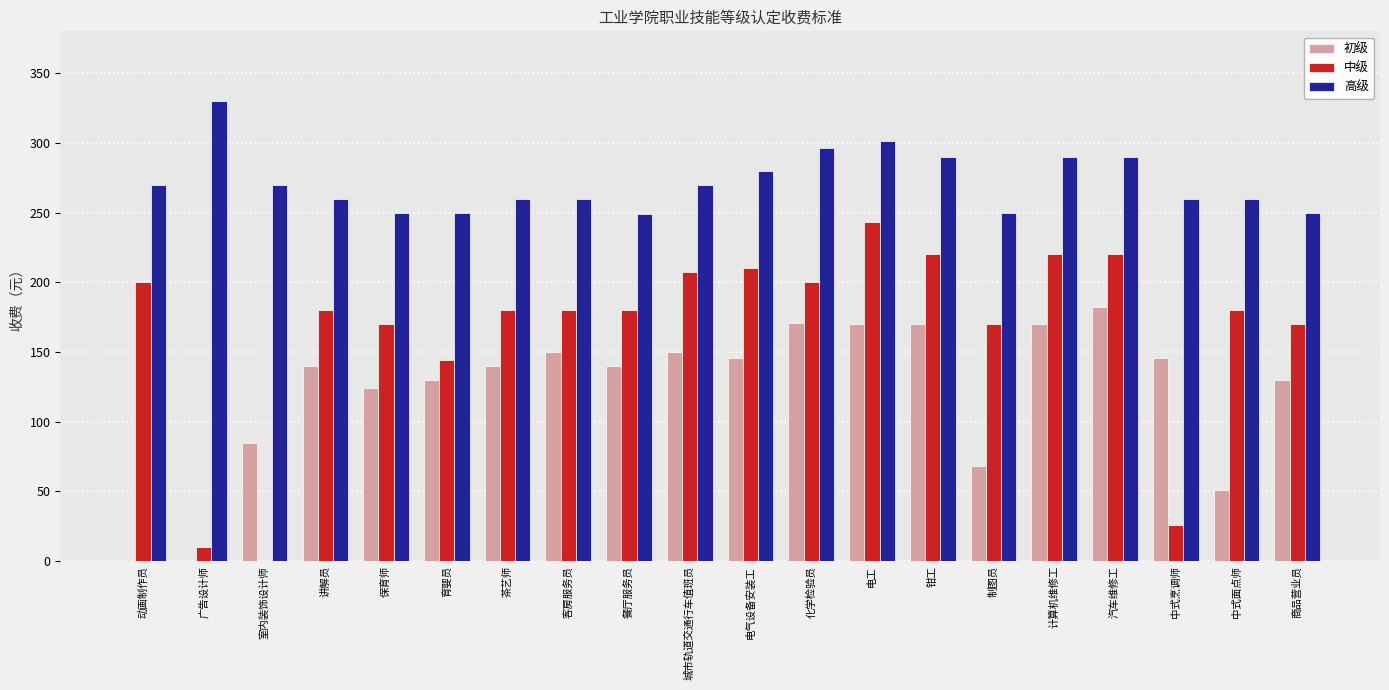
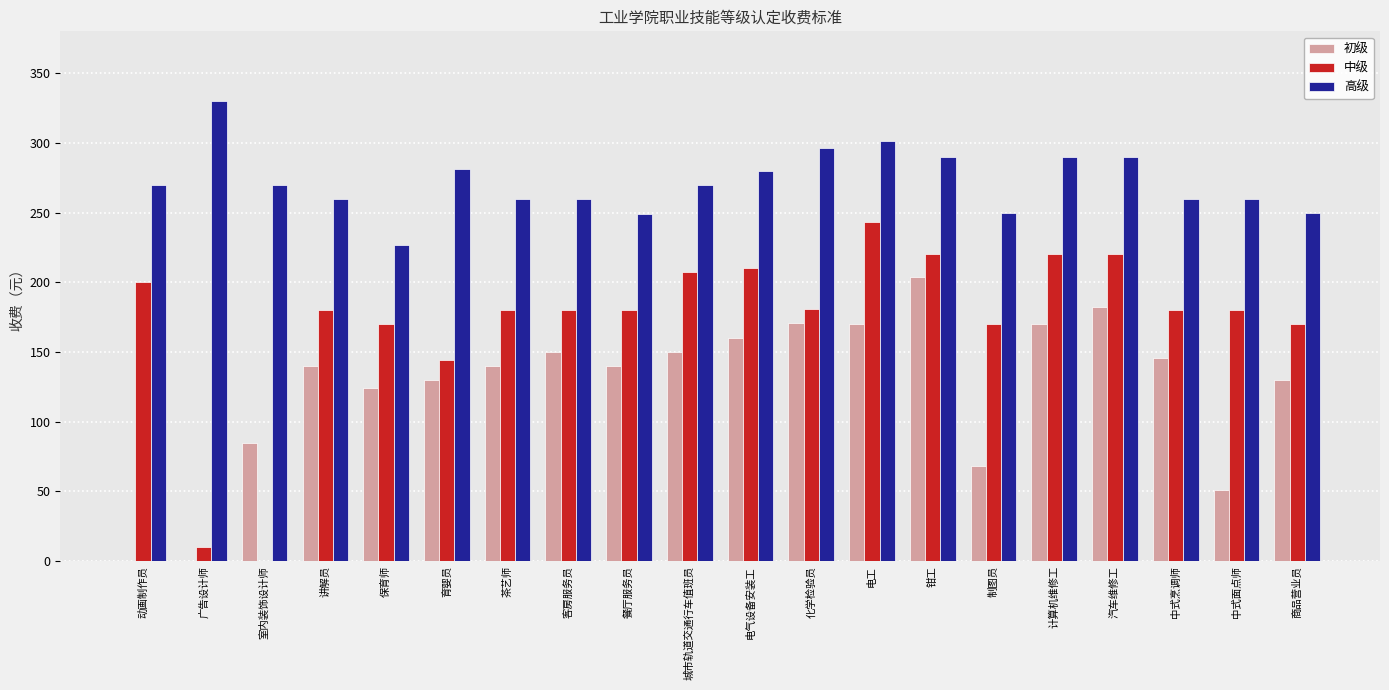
高级, 保育师: 250 -> 227
高级, 育婴员: 250 -> 281
初级, 电气设备安装工: 146 -> 160
中级, 化学检验员: 200 -> 181
初级, 钳工: 170 -> 204
中级, 中式烹调师: 26 -> 180
